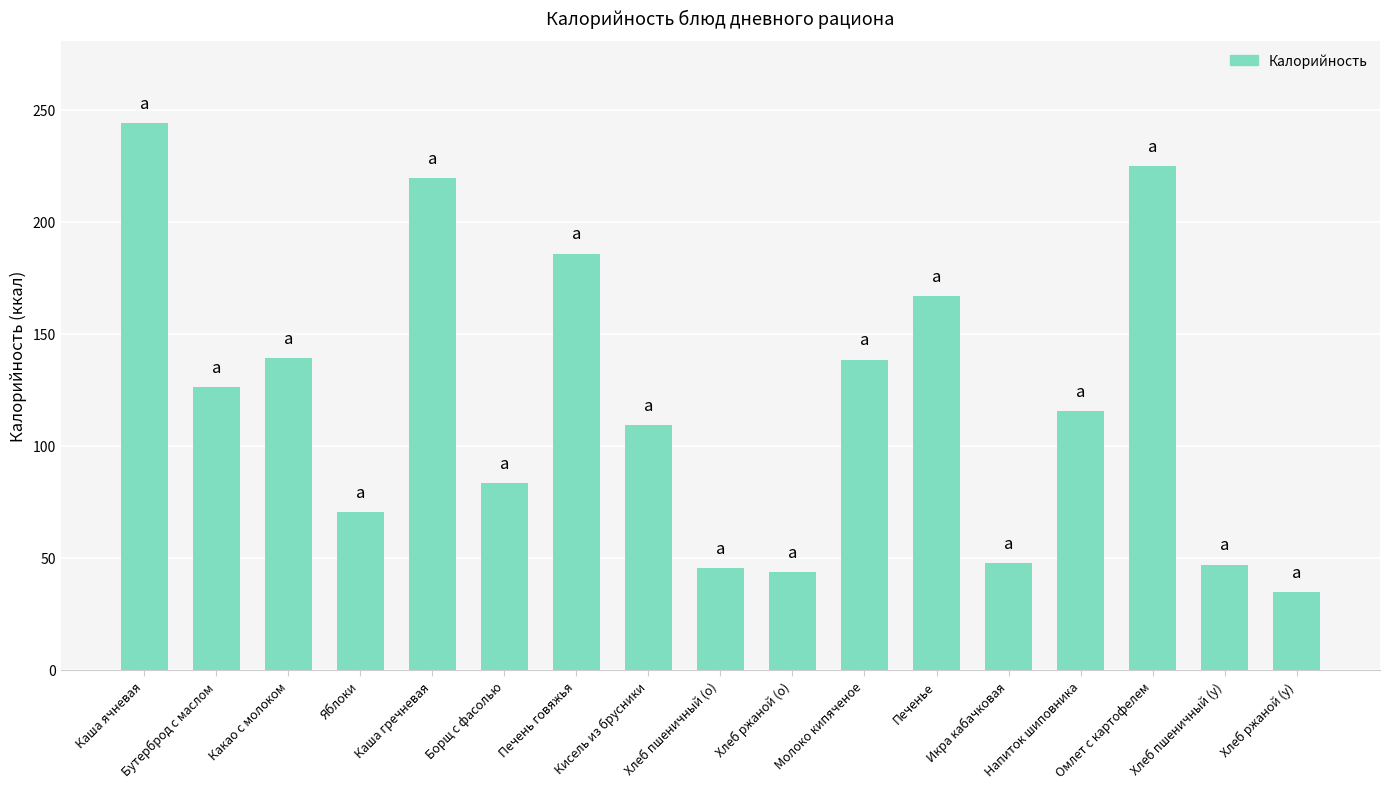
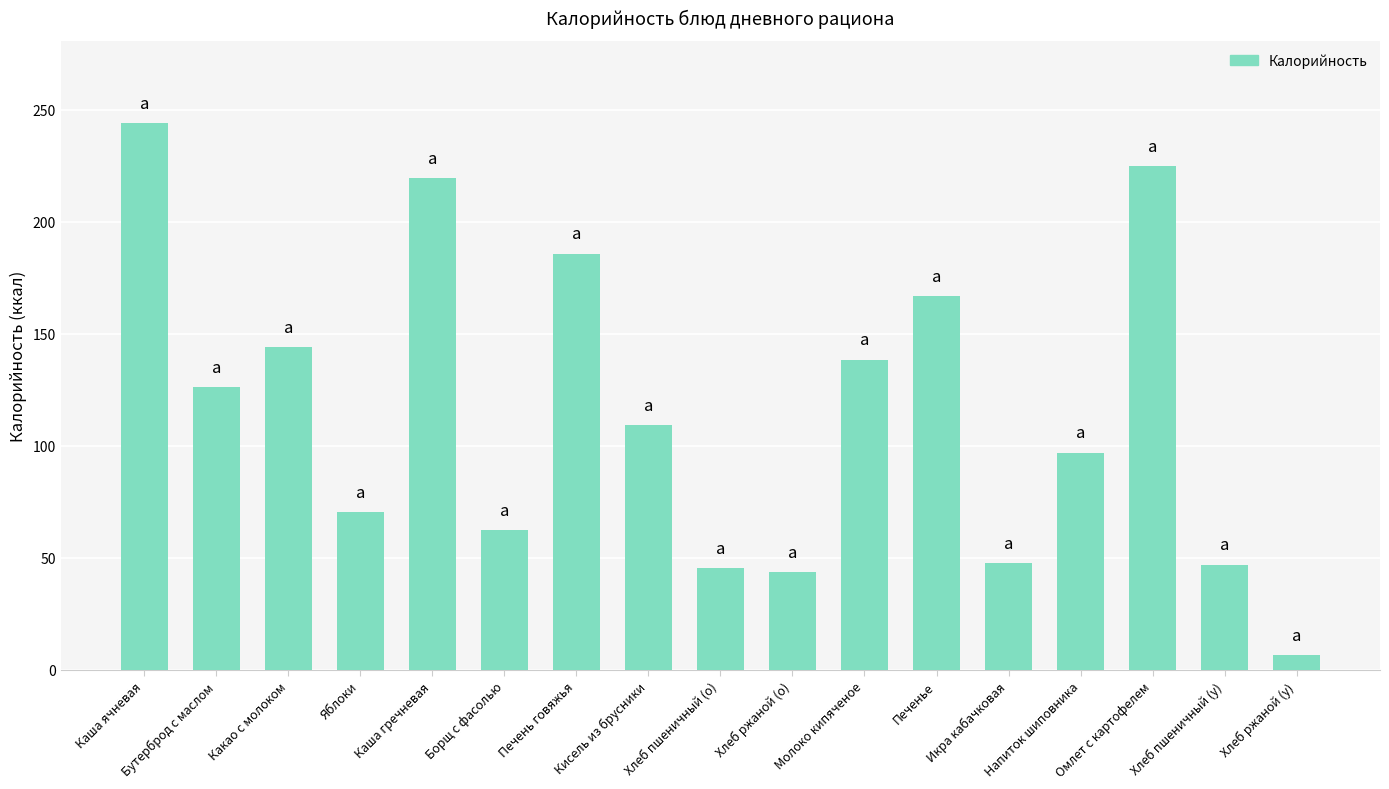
Какао с молоком: 139 -> 144
Борщ с фасолью: 84 -> 62
Напиток шиповника: 116 -> 97
Хлеб ржаной (у): 35 -> 7
